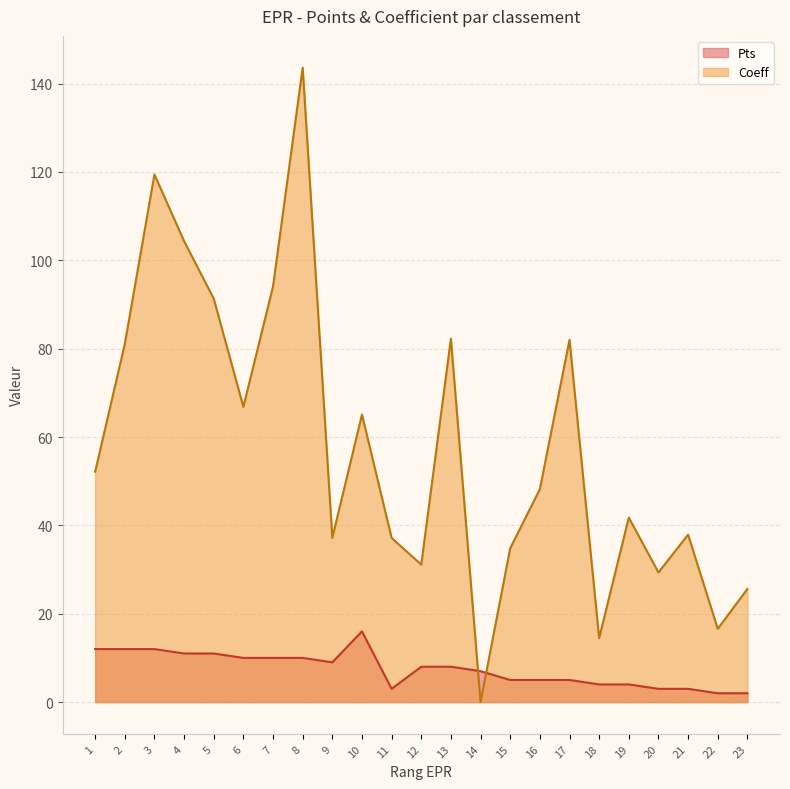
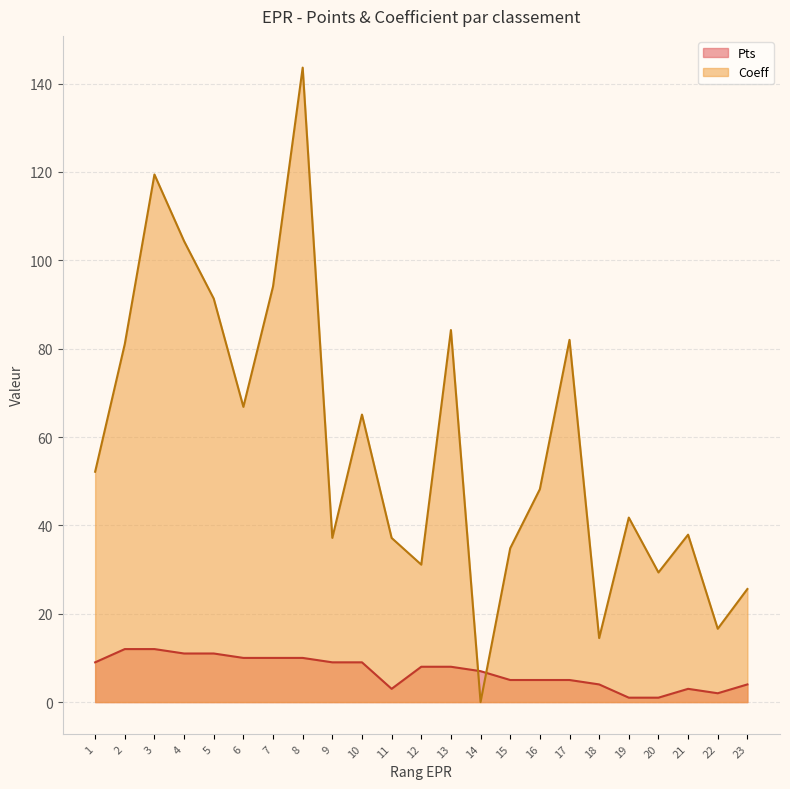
Pts, 1: 12 -> 9
Pts, 10: 16 -> 9
Coeff, 13: 82 -> 84
Pts, 19: 4 -> 1
Pts, 20: 3 -> 1
Pts, 23: 2 -> 4
